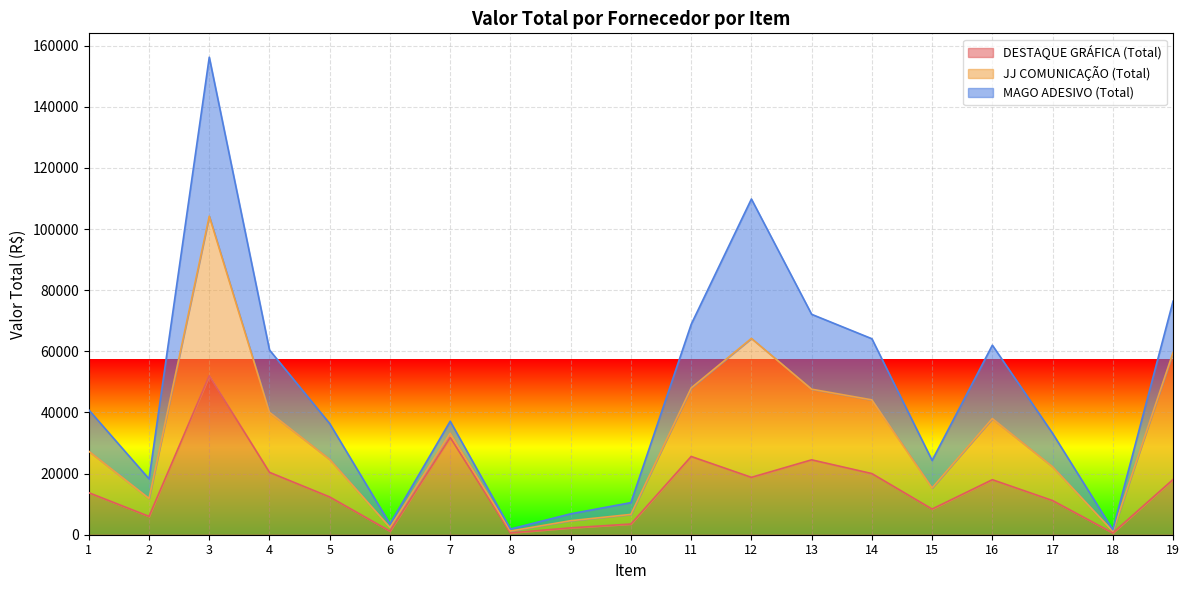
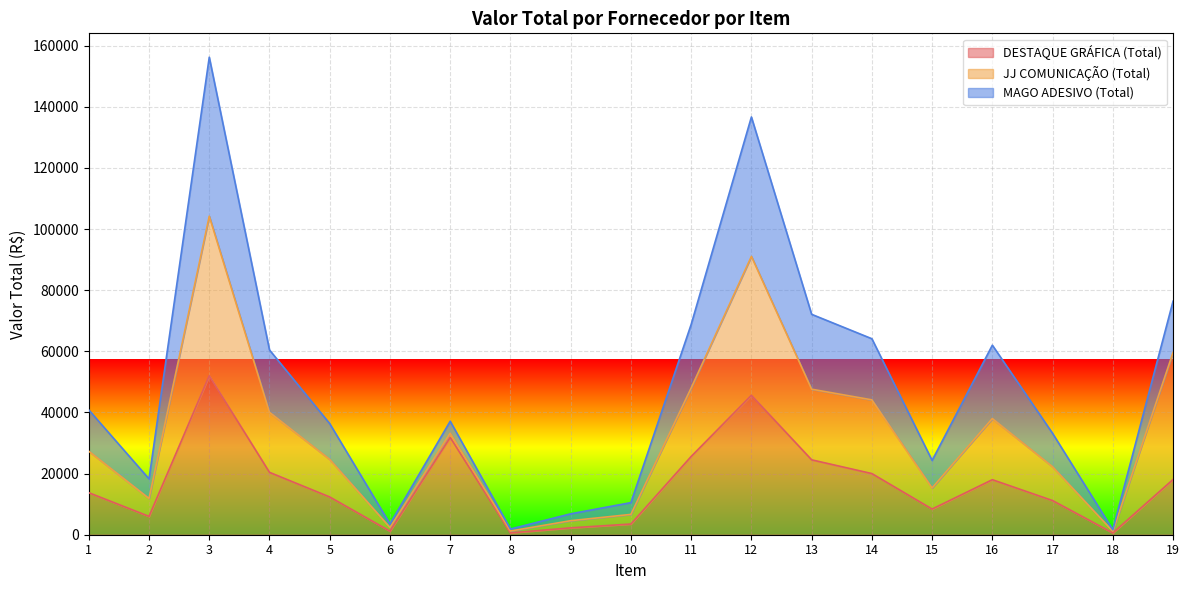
DESTAQUE GRÁFICA (Total), 12: 19000 -> 46000
